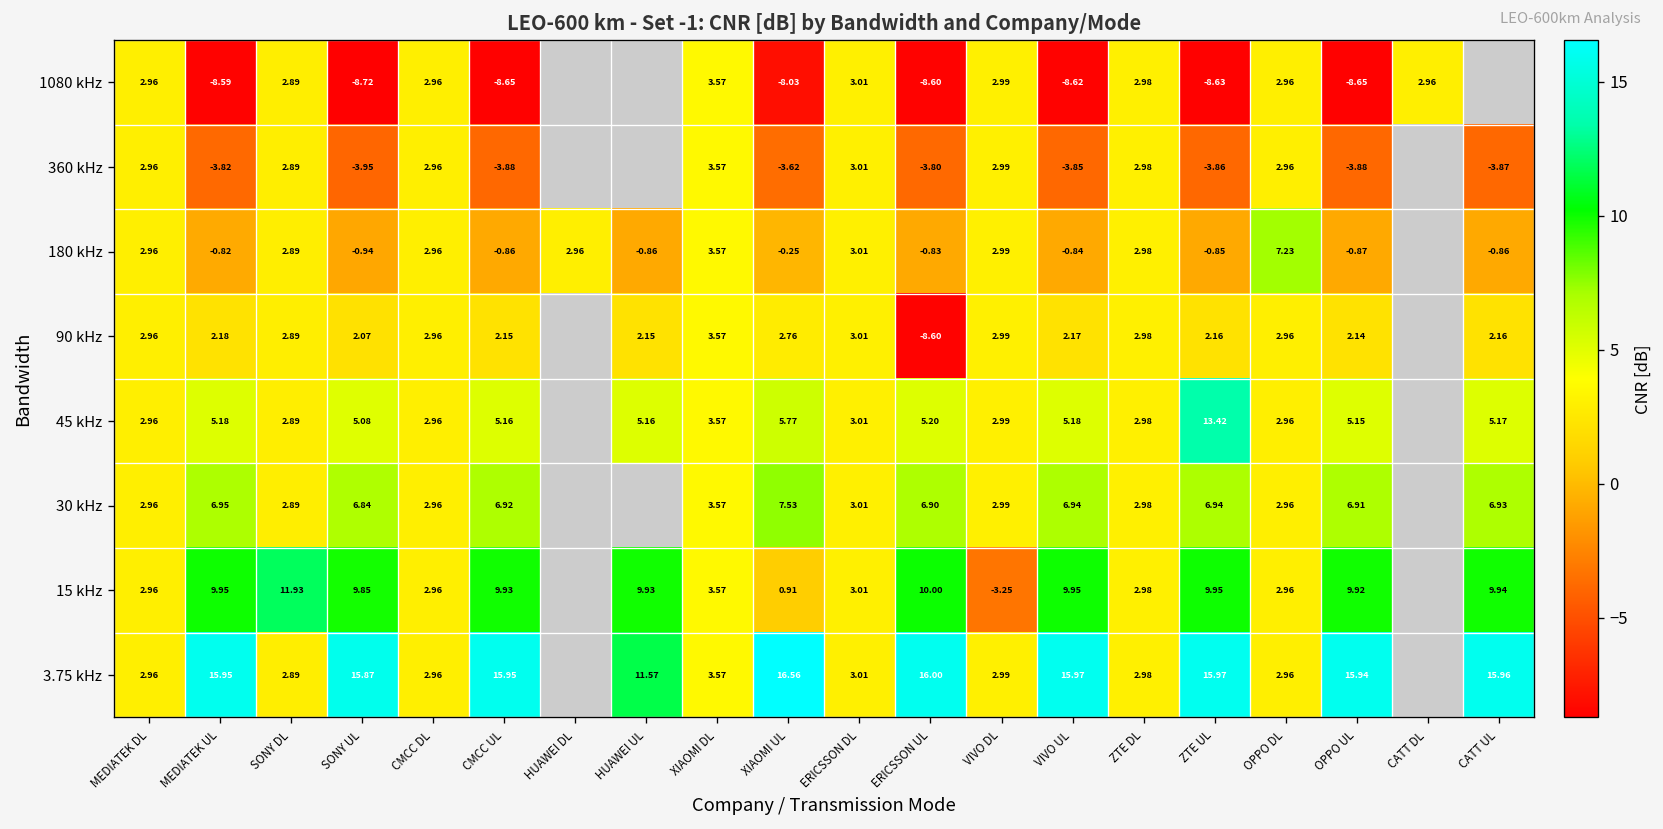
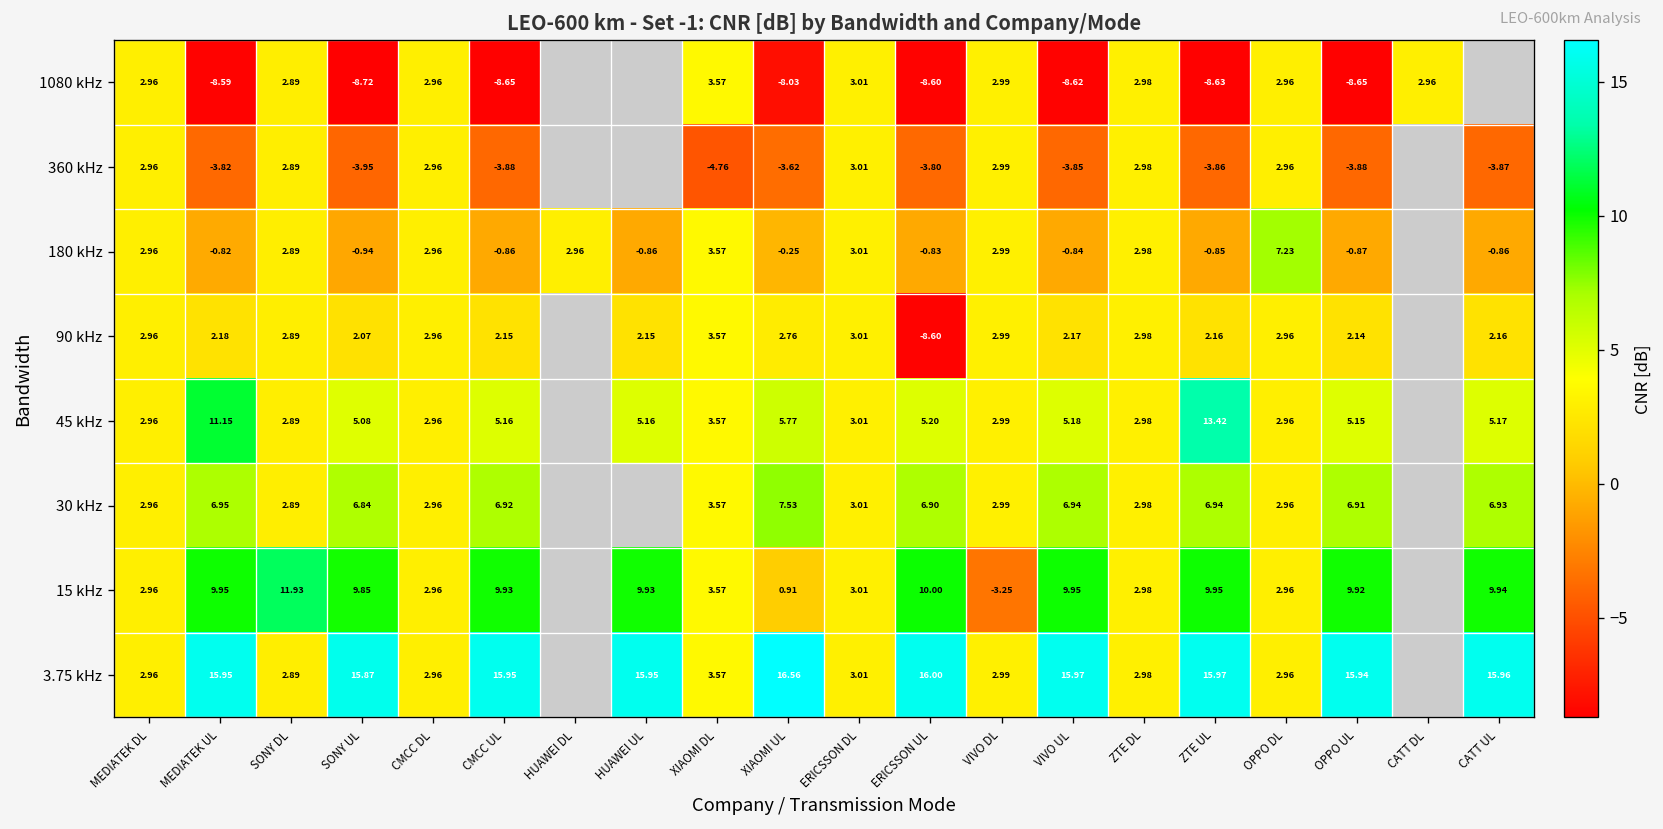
360 kHz, XIAOMI DL: 3.57 -> -4.76
45 kHz, MEDIATEK UL: 5.18 -> 11.15
3.75 kHz, HUAWEI UL: 11.57 -> 15.95
